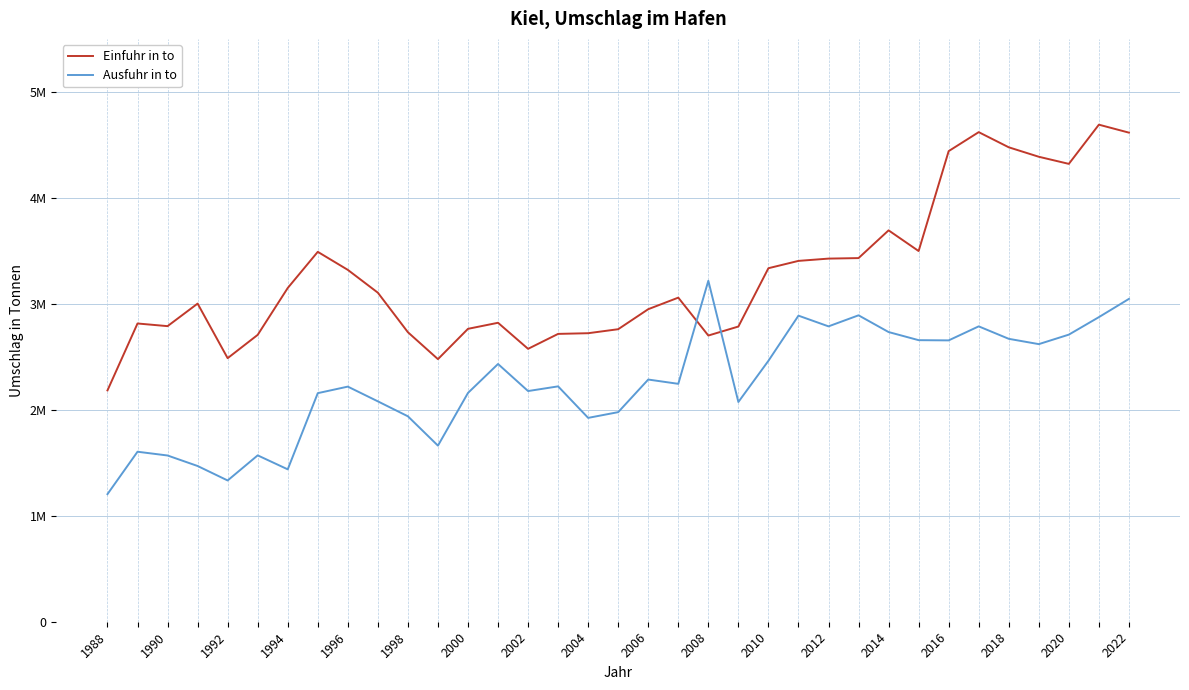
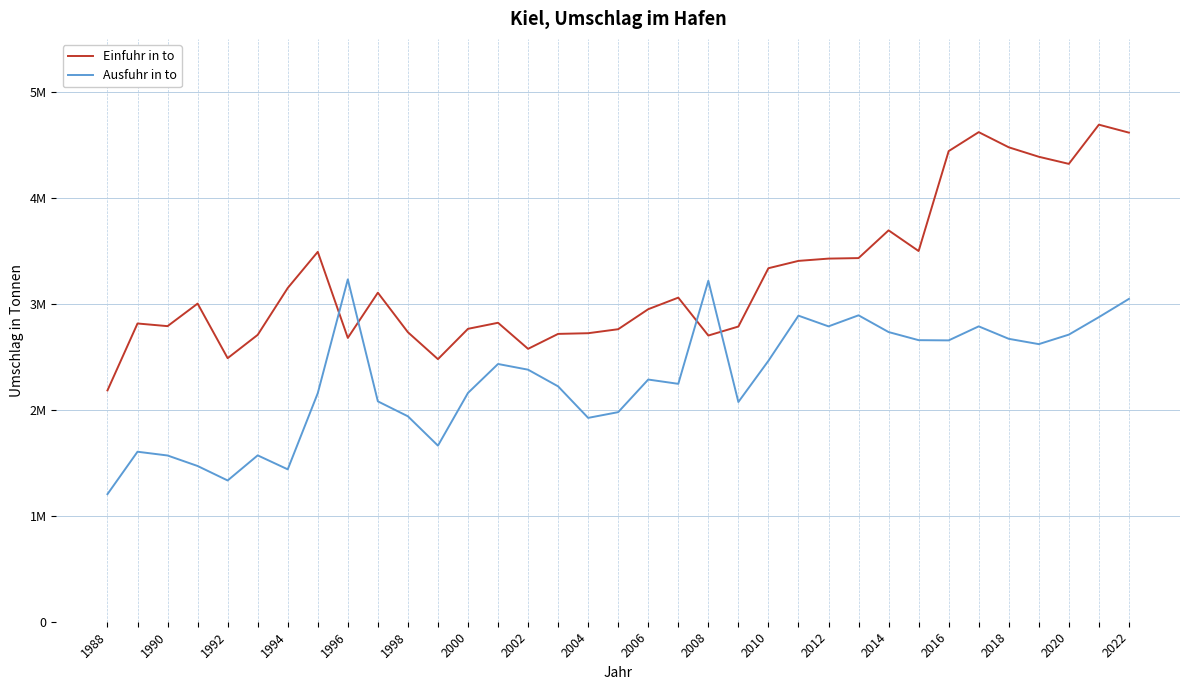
Einfuhr in to, 1996: 3320000 -> 2680000
Ausfuhr in to, 1996: 2220000 -> 3230000
Ausfuhr in to, 2002: 2180000 -> 2380000
